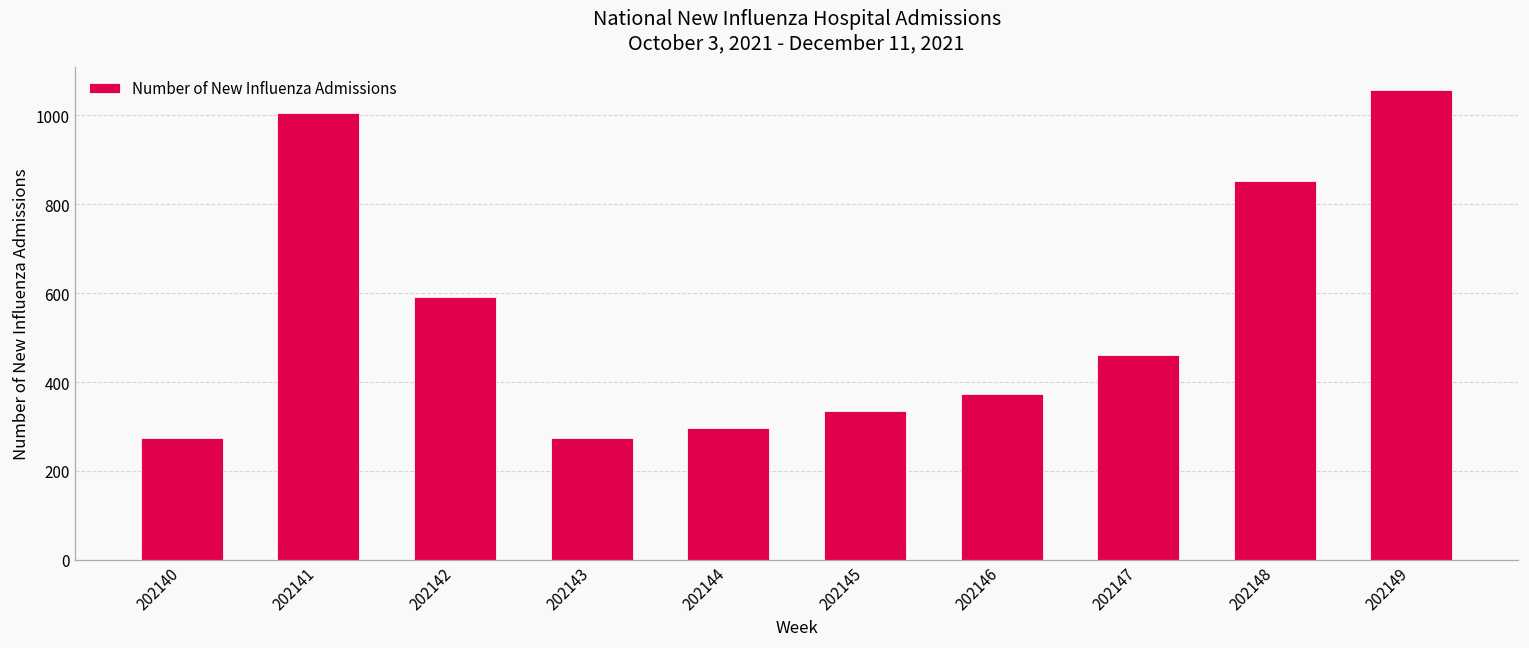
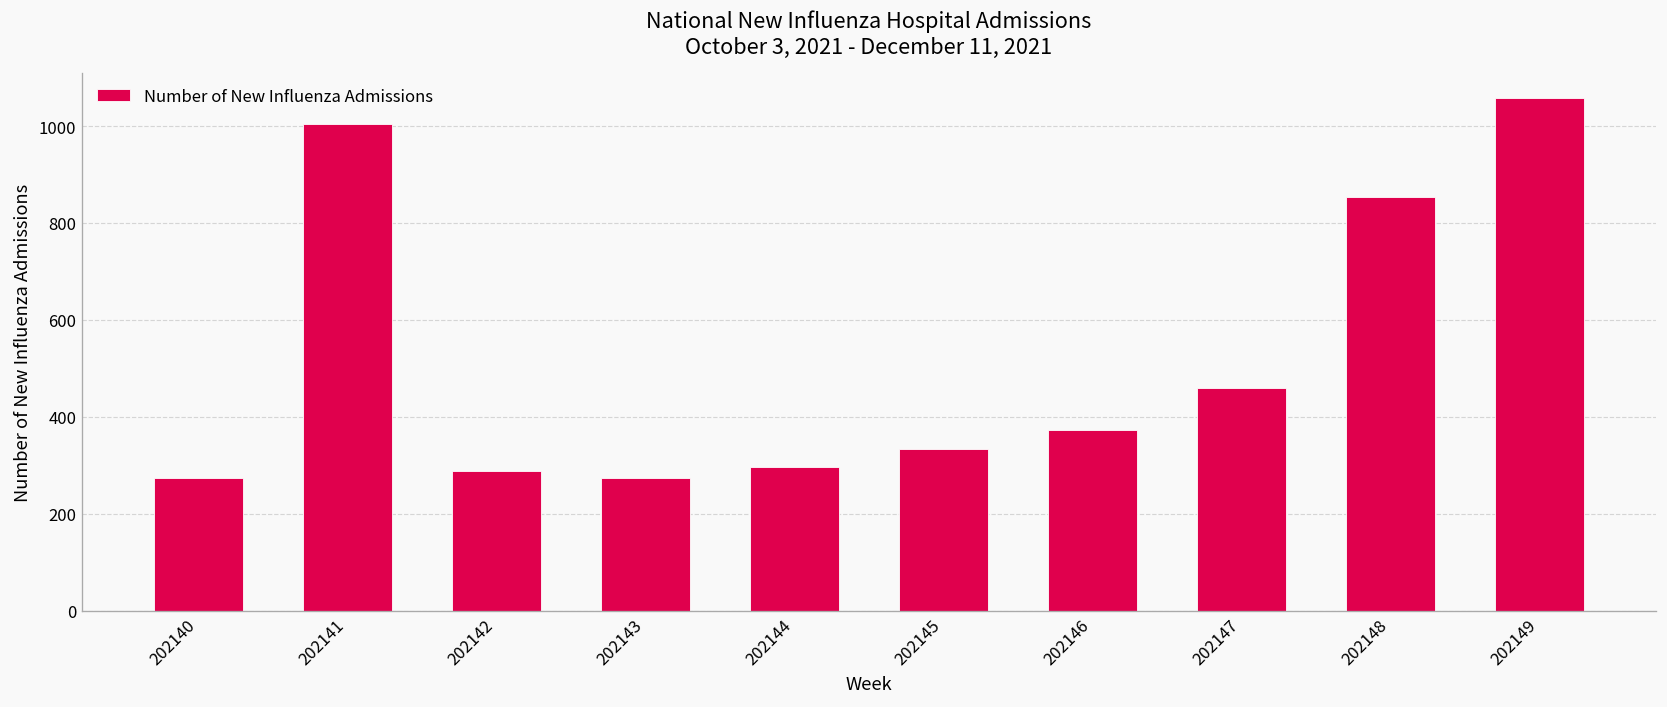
202142: 590 -> 290
